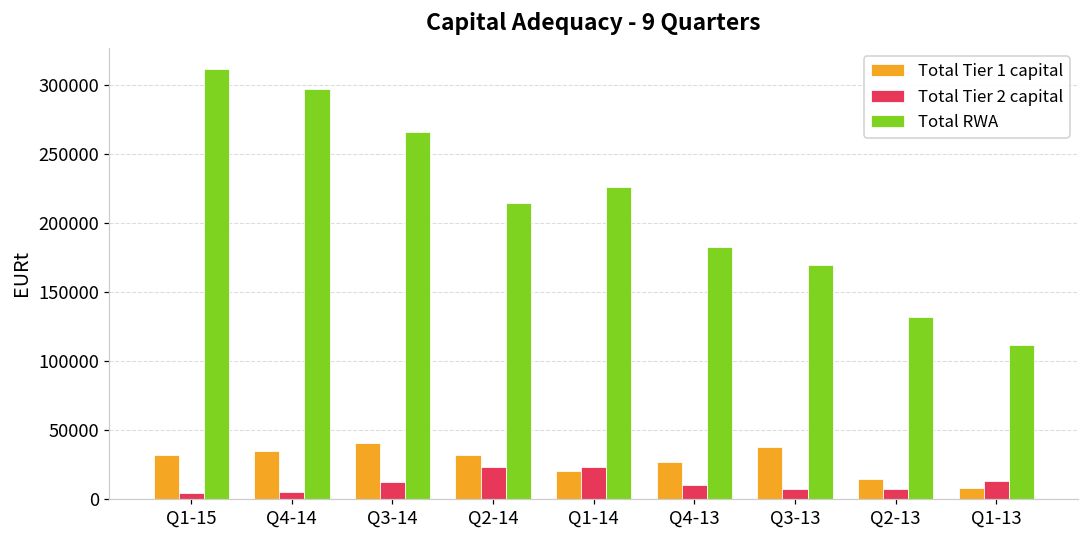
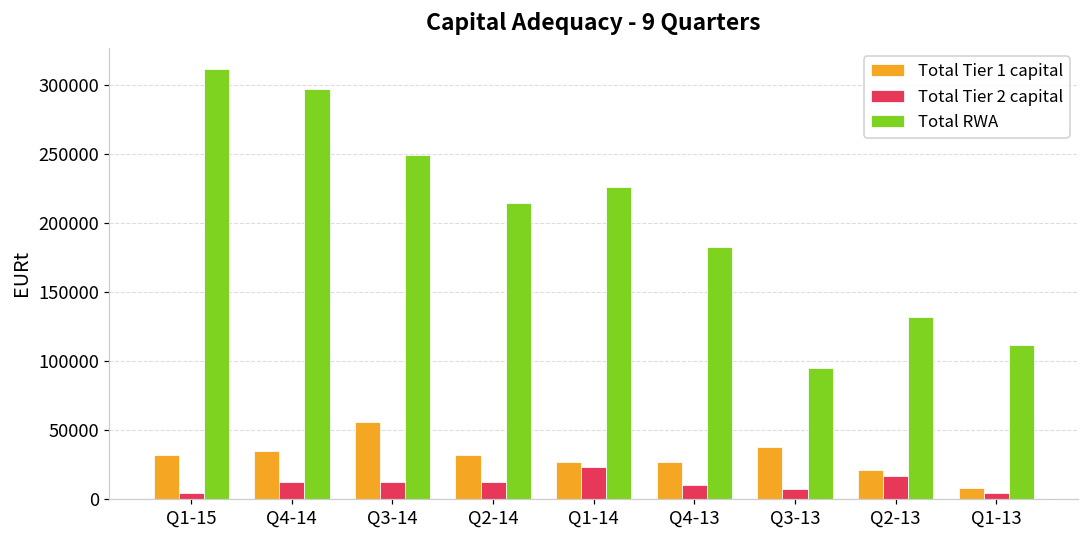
Total Tier 2 capital, Q4-14: 5000 -> 12000
Total Tier 1 capital, Q3-14: 40000 -> 55000
Total RWA, Q3-14: 266000 -> 250000
Total Tier 2 capital, Q2-14: 23000 -> 12000
Total Tier 1 capital, Q1-14: 20000 -> 26000
Total RWA, Q3-13: 170000 -> 95000
Total Tier 1 capital, Q2-13: 14000 -> 21000
Total Tier 2 capital, Q2-13: 7000 -> 16000
Total Tier 2 capital, Q1-13: 13000 -> 4000
